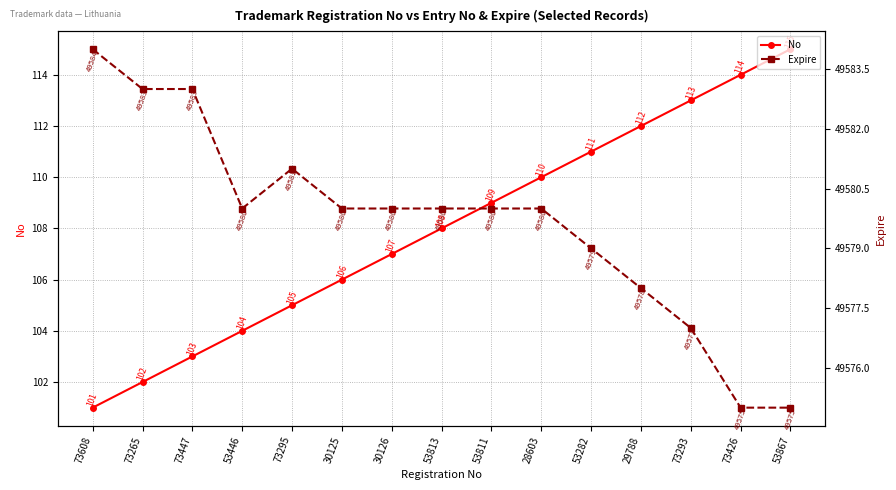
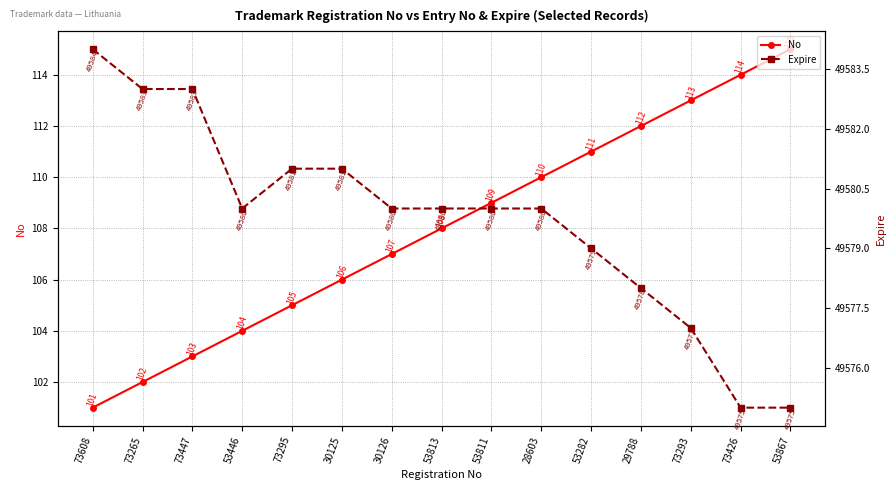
Expire, 30125: 49580 -> 49581
